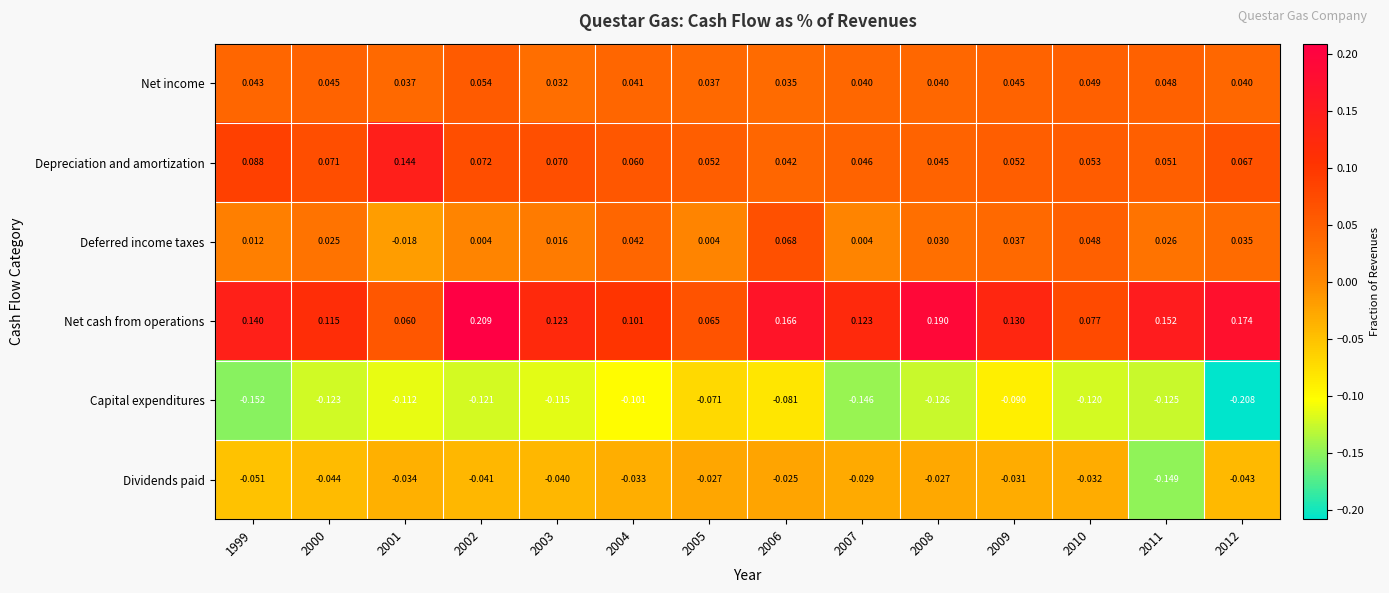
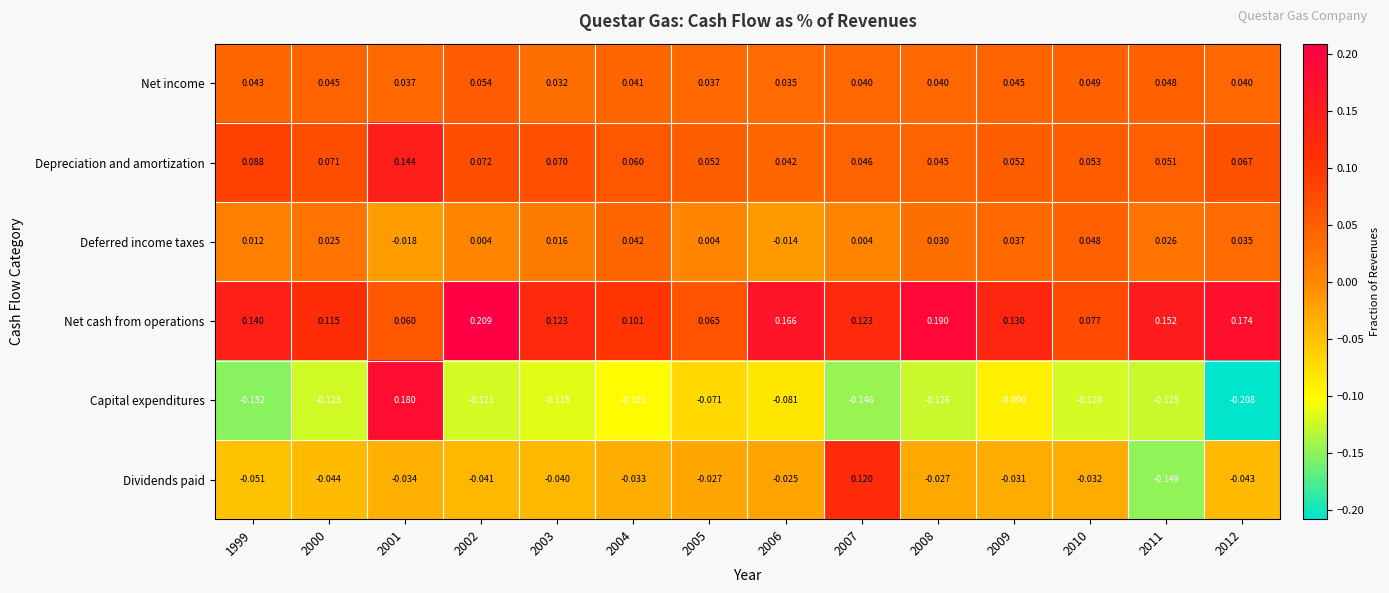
Deferred income taxes, 2006: 0.068 -> -0.014
Capital expenditures, 2001: -0.112 -> 0.180
Dividends paid, 2007: -0.029 -> 0.120
